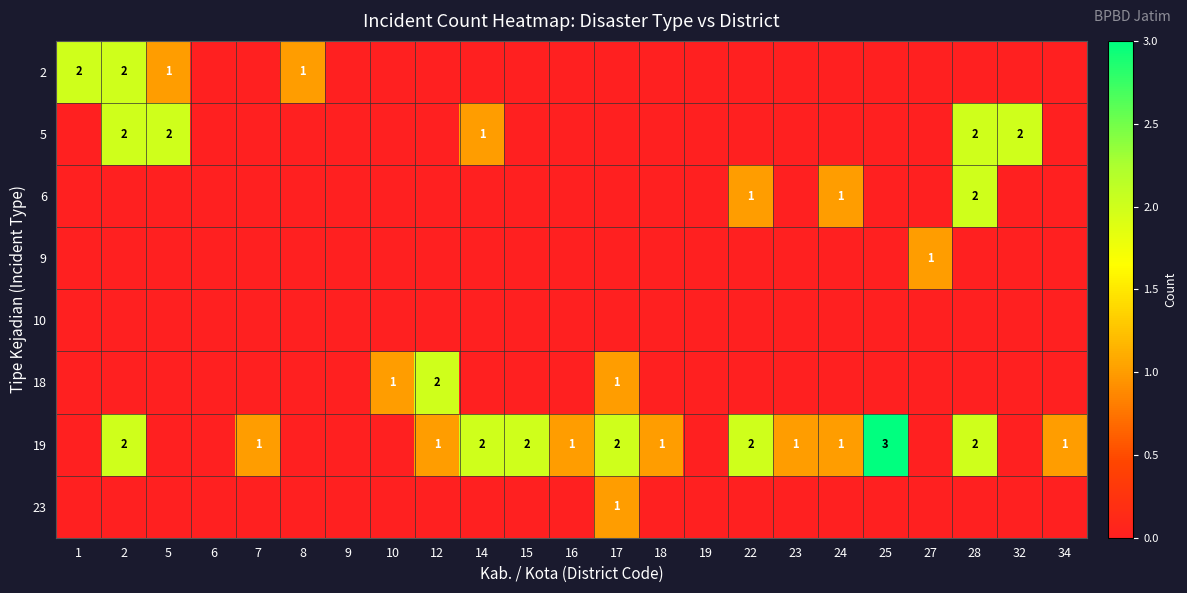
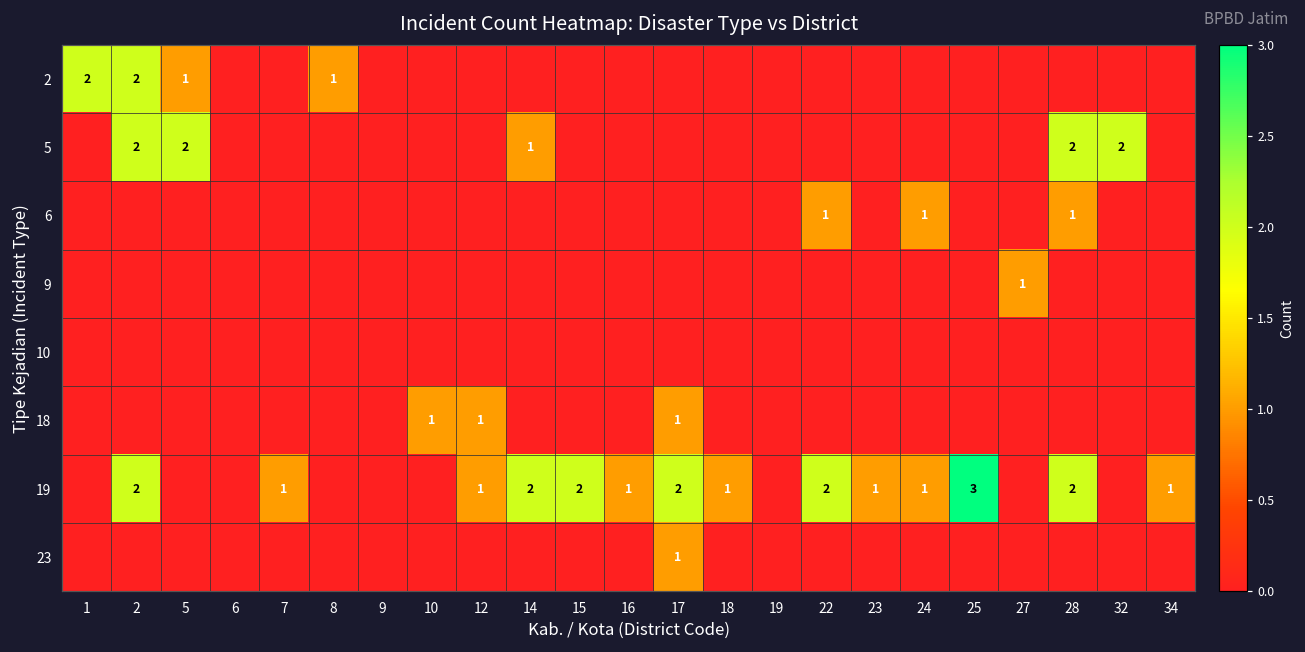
6, 28: 2 -> 1
18, 12: 2 -> 1
